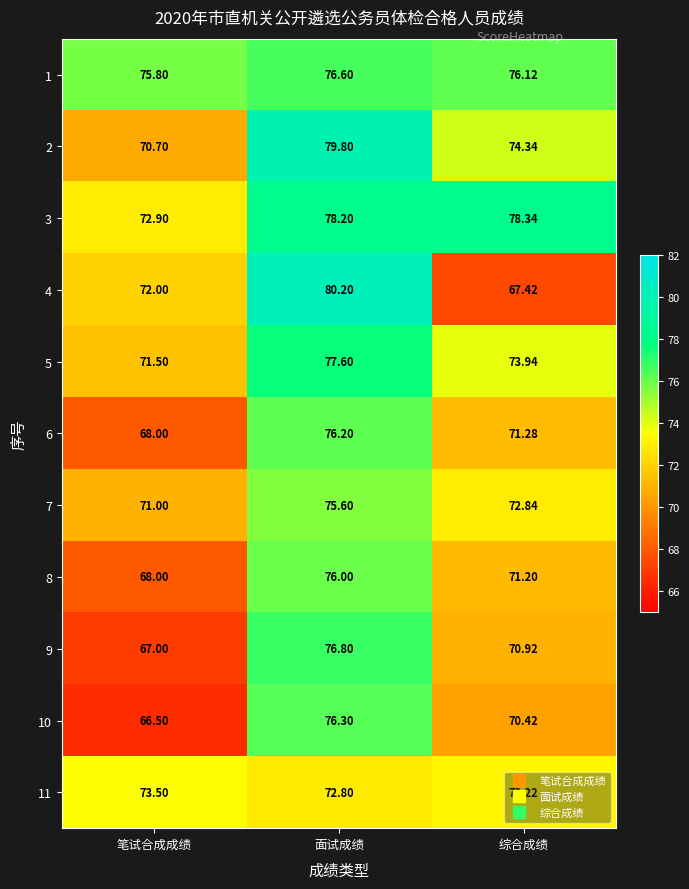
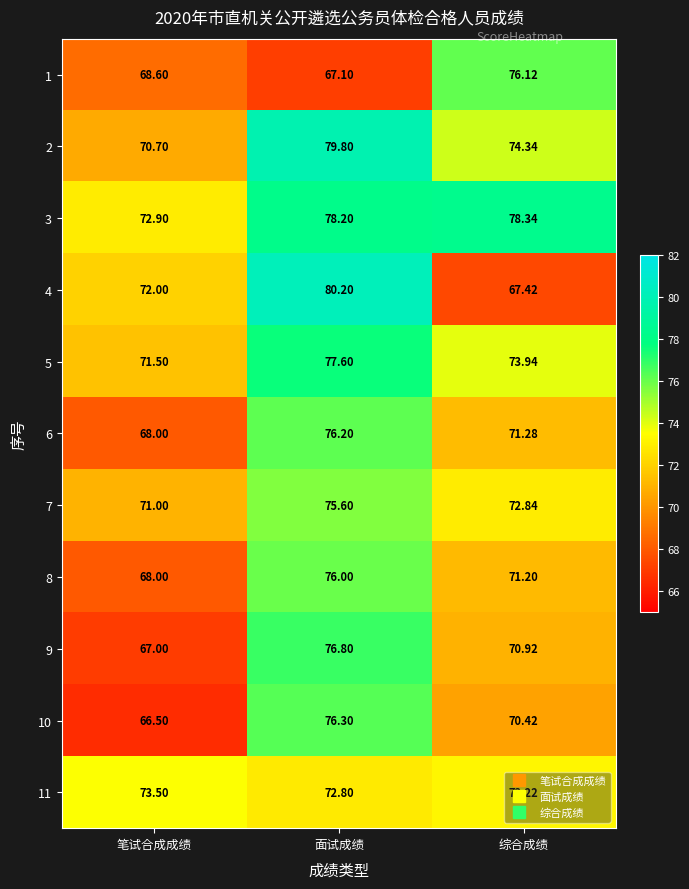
1, 笔试合成成绩: 75.80 -> 68.60
1, 面试成绩: 76.60 -> 67.10
